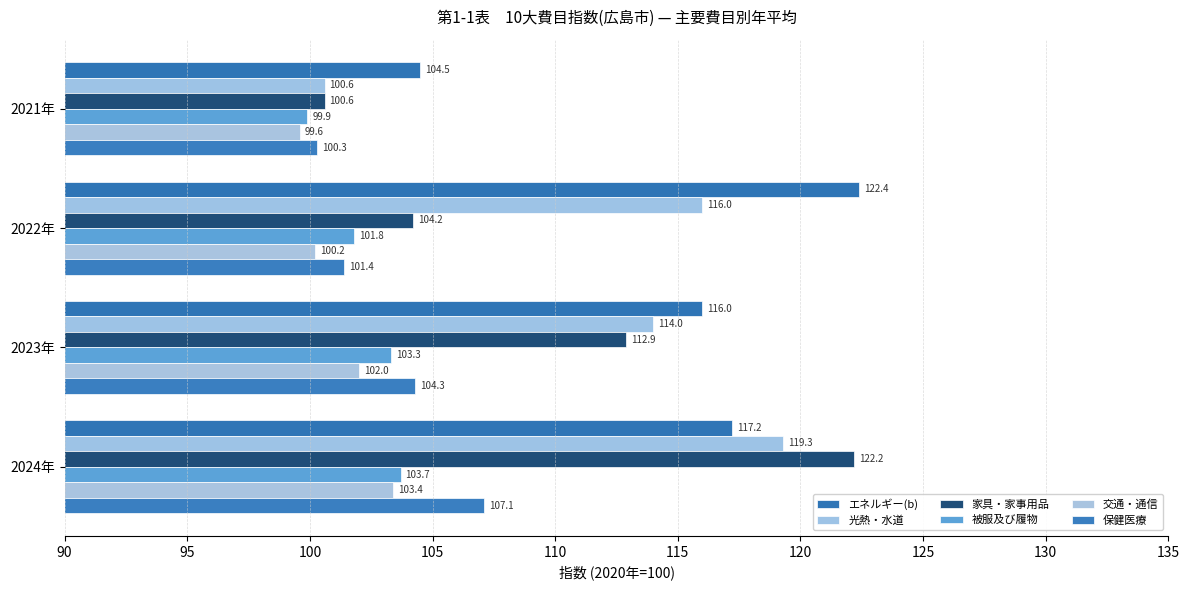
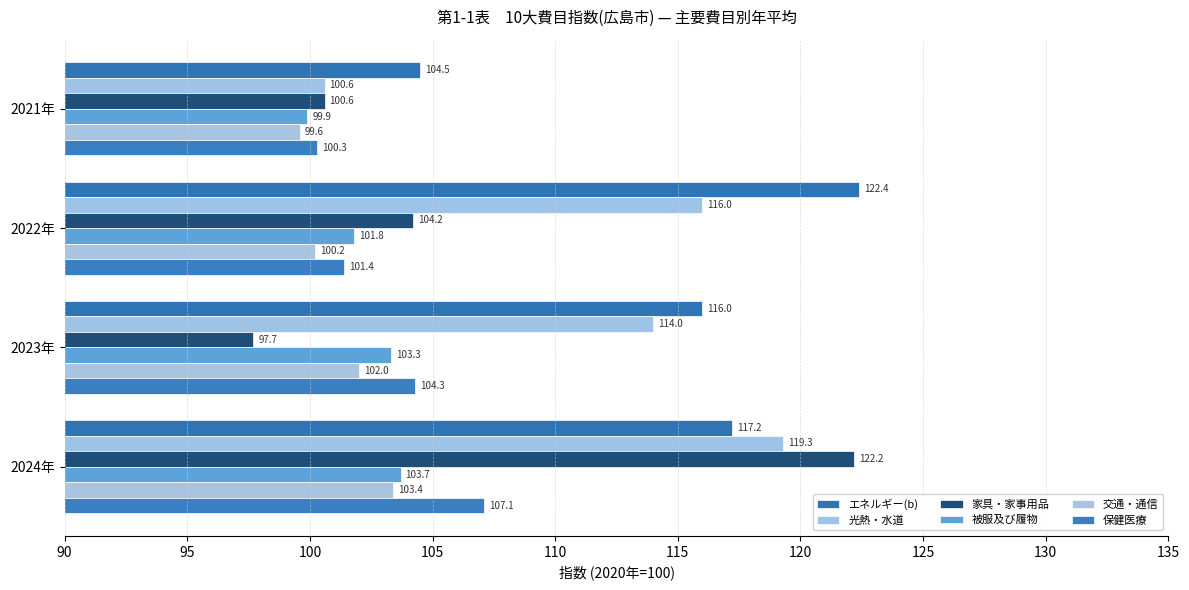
家具・家事用品, 2023年: 112.9 -> 97.7
